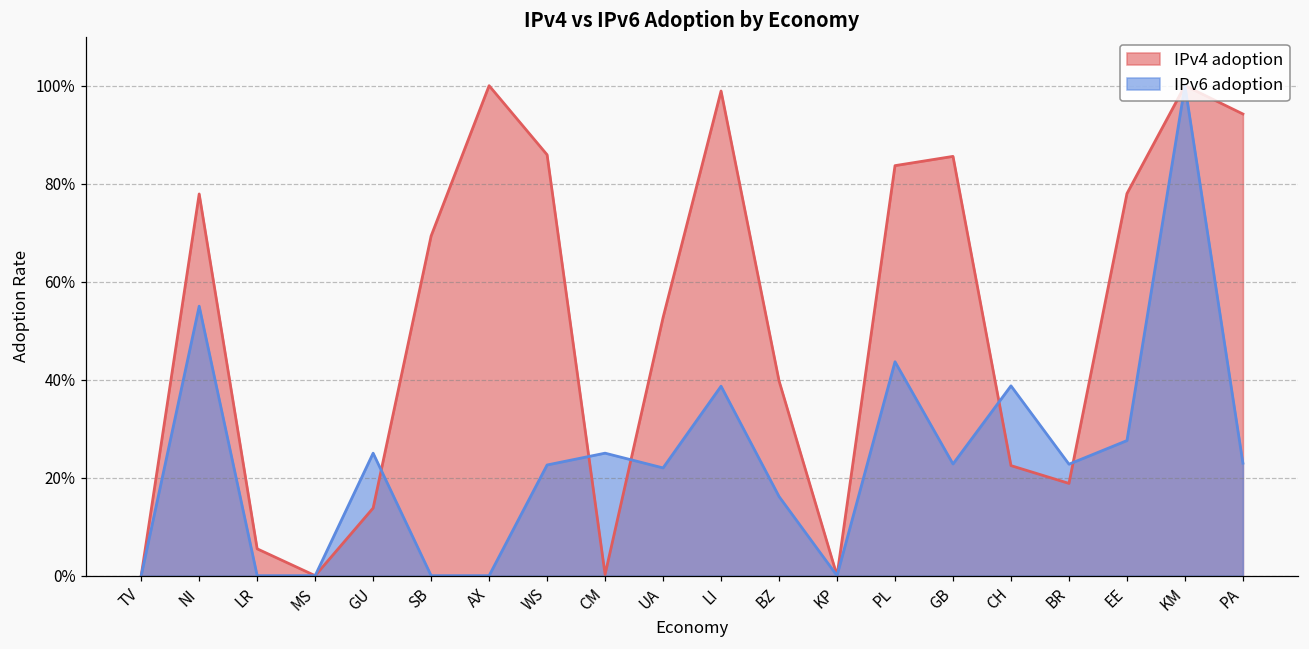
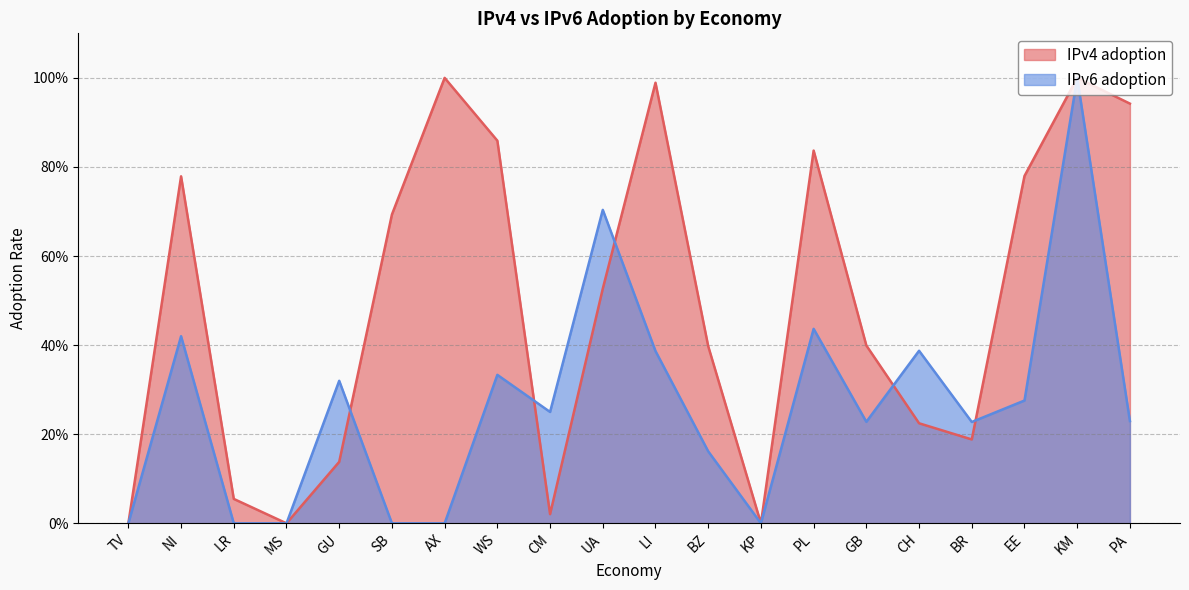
IPv6 adoption, NI: 55% -> 42%
IPv6 adoption, GU: 25% -> 32%
IPv6 adoption, WS: 23% -> 33%
IPv4 adoption, CM: 0% -> 2%
IPv6 adoption, UA: 22% -> 70%
IPv4 adoption, GB: 86% -> 40%
